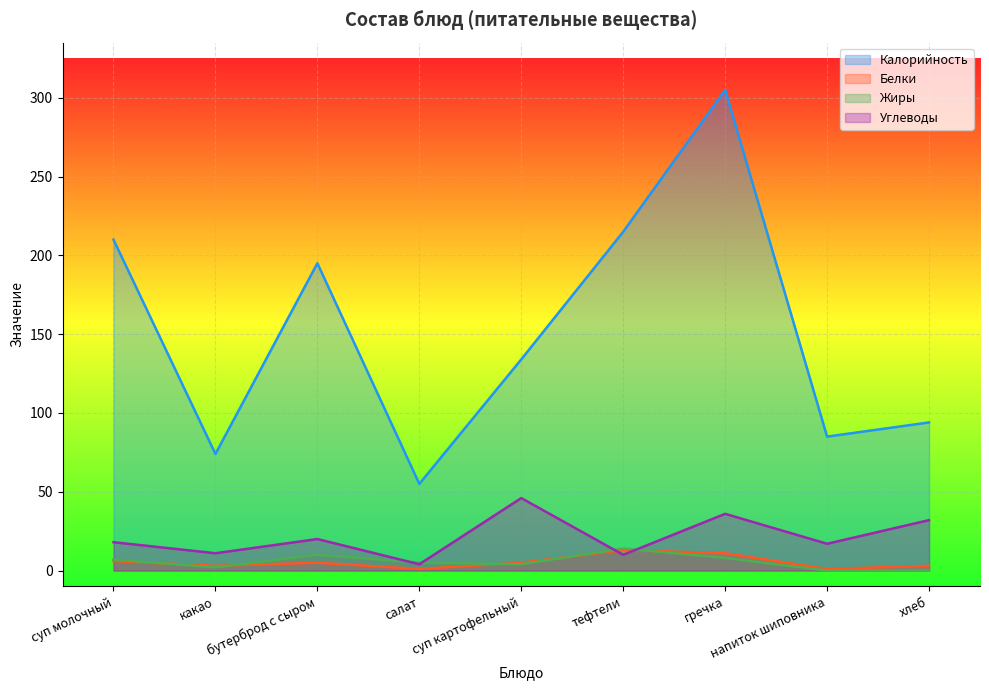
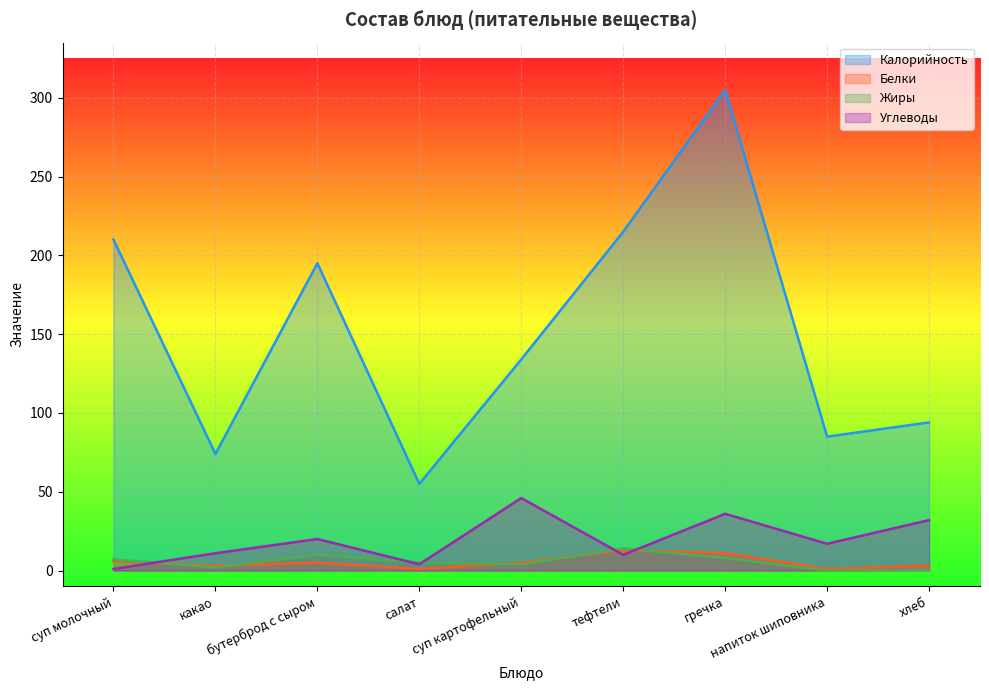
Углеводы, суп молочный: 18 -> 1
